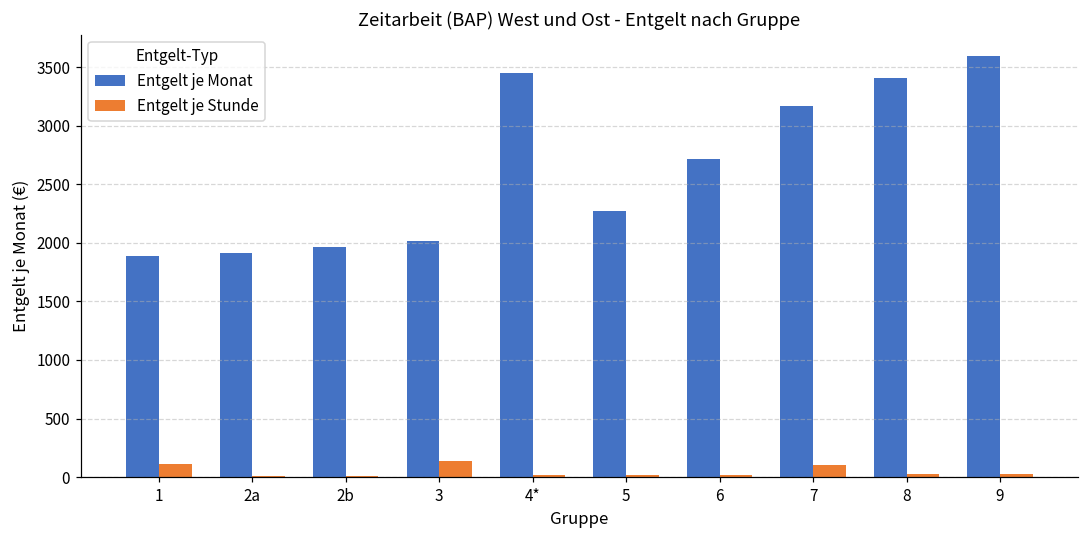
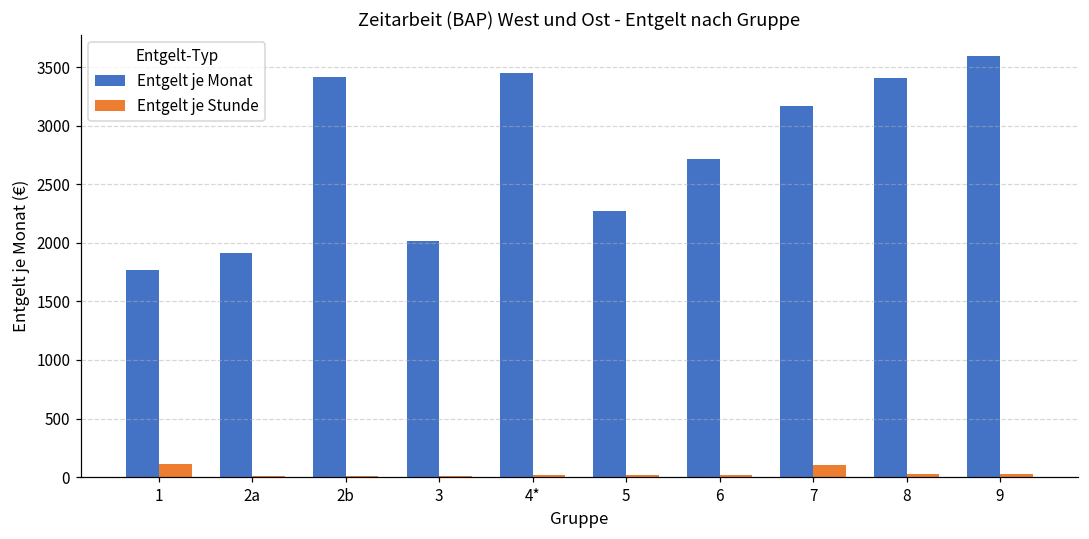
Entgelt je Monat, 1: 1890 -> 1770
Entgelt je Monat, 2b: 1960 -> 3410
Entgelt je Stunde, 3: 140 -> 10
